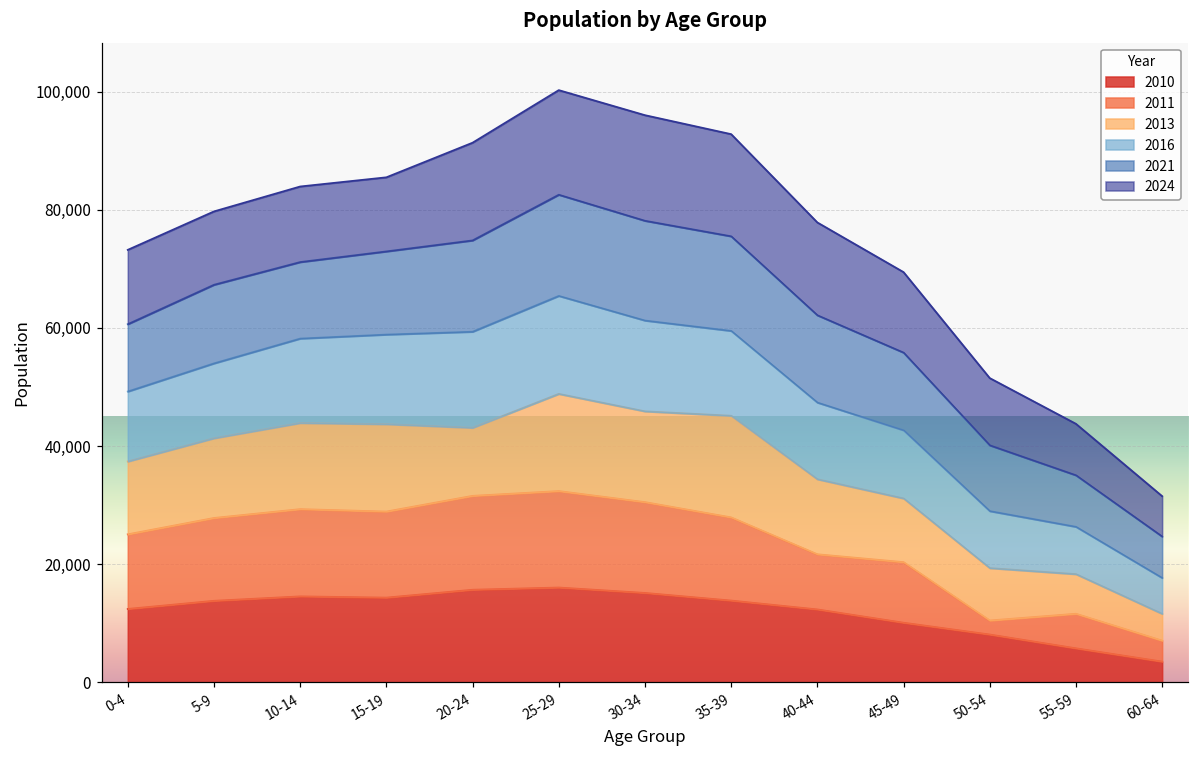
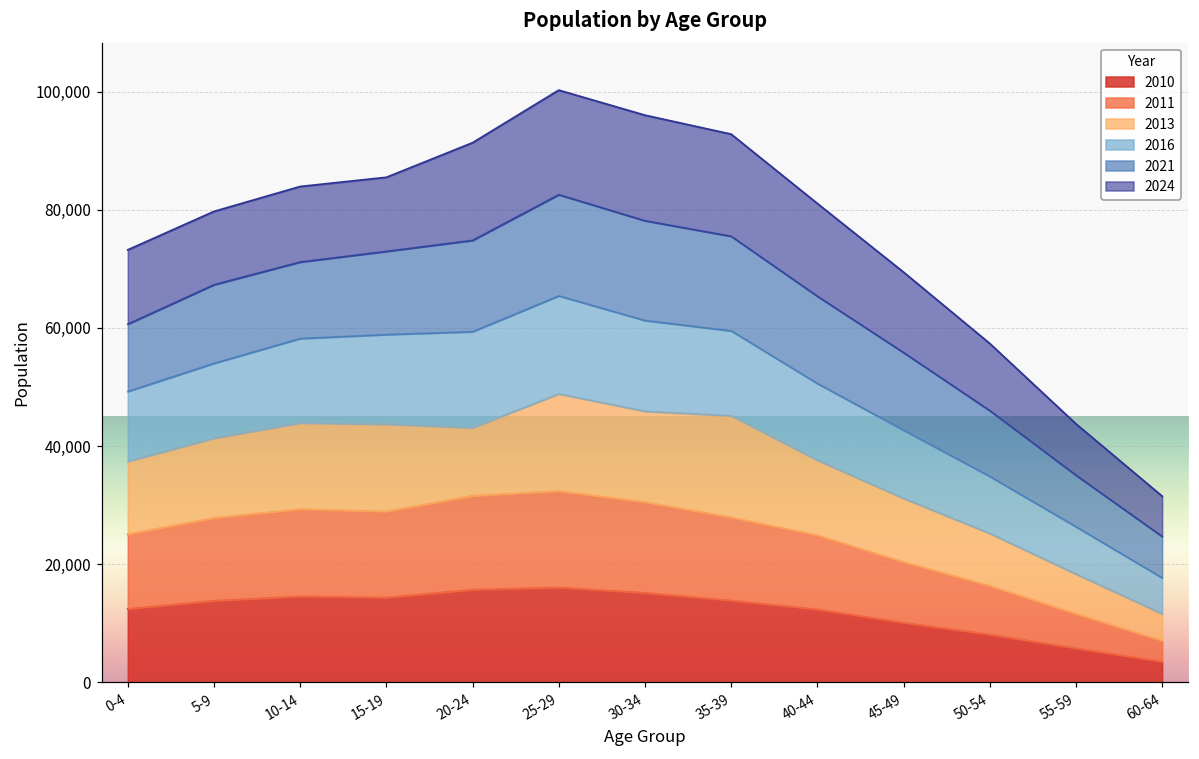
2011, 40-44: 9,000 -> 13,000
2011, 50-54: 2,000 -> 8,000
